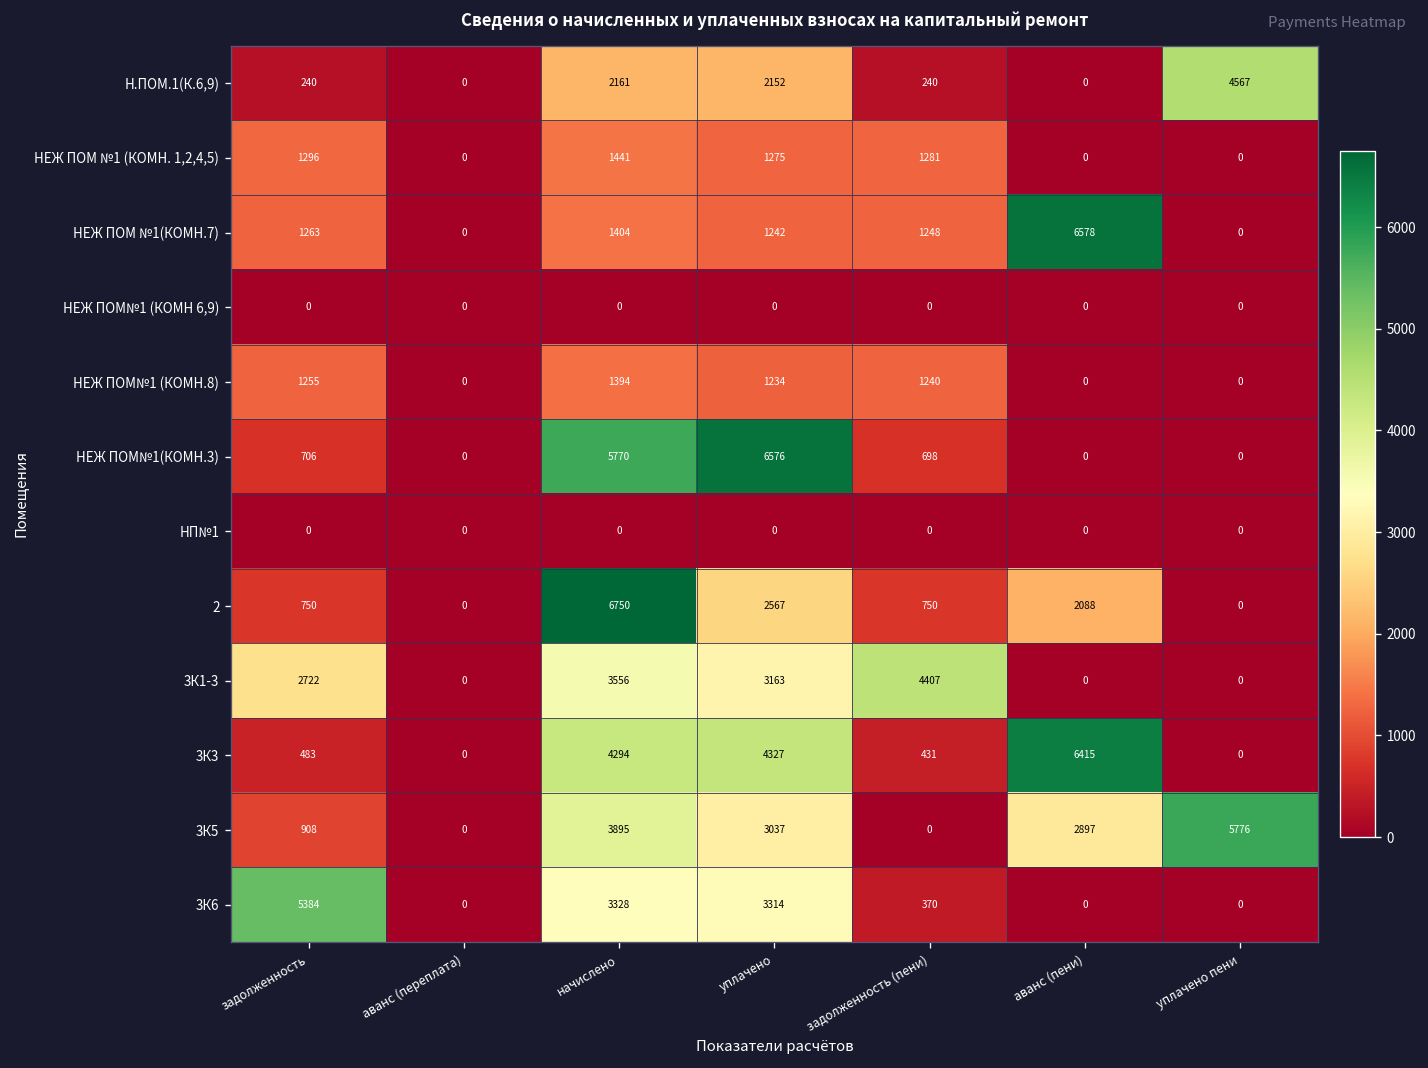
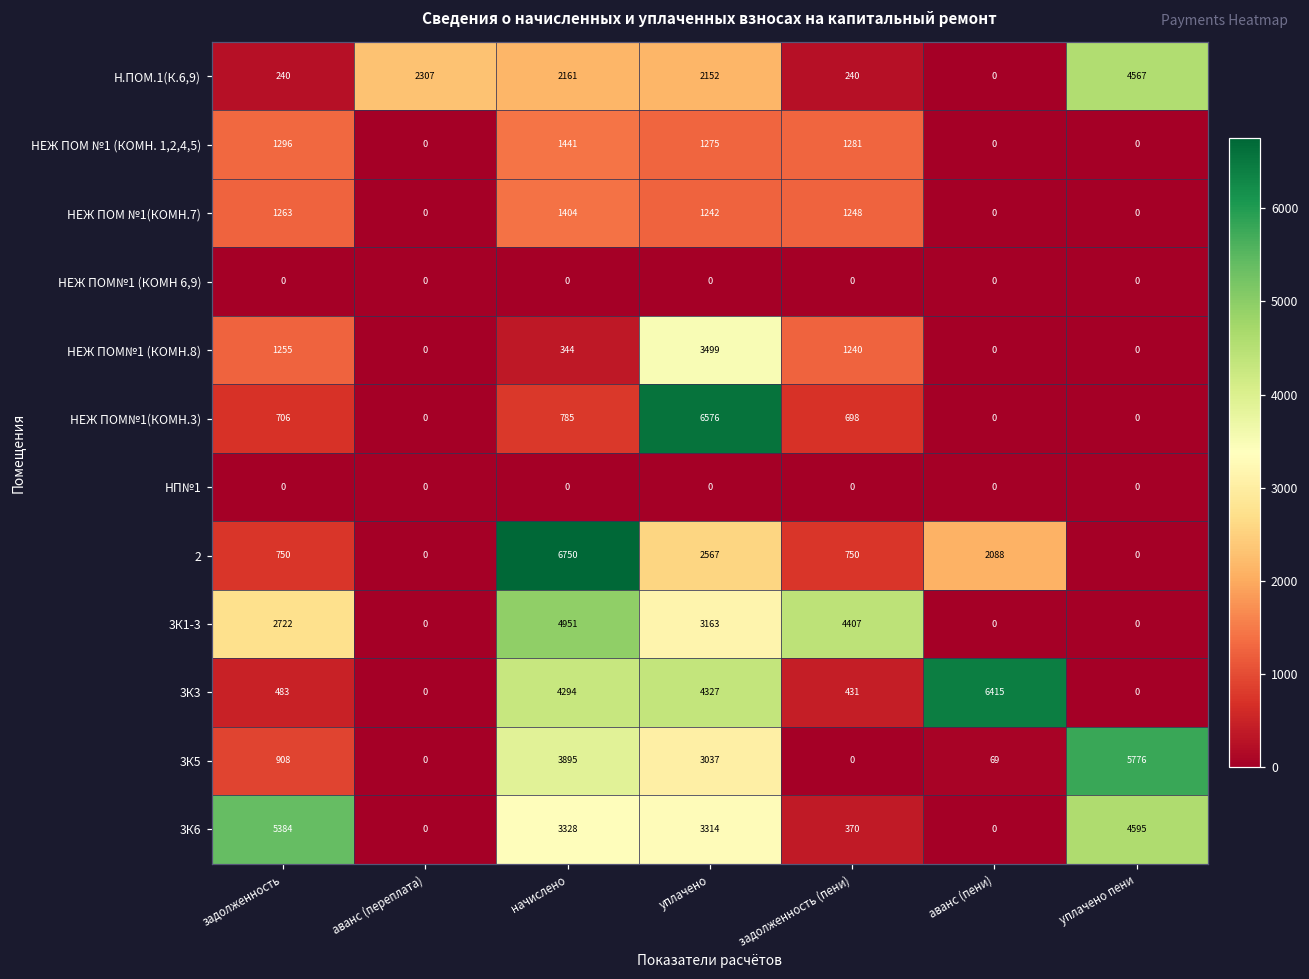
Н.ПОМ.1(К.6,9), аванс (переплата): 0 -> 2307
НЕЖ ПОМ №1(КОМН.7), аванс (пени): 6578 -> 0
НЕЖ ПОМ№1 (КОМН.8), начислено: 1394 -> 344
НЕЖ ПОМ№1 (КОМН.8), уплачено: 1234 -> 3499
НЕЖ ПОМ№1(КОМН.3), начислено: 5770 -> 785
3К1-3, начислено: 3556 -> 4951
3К5, аванс (пени): 2897 -> 69
3К6, уплачено пени: 0 -> 4595
